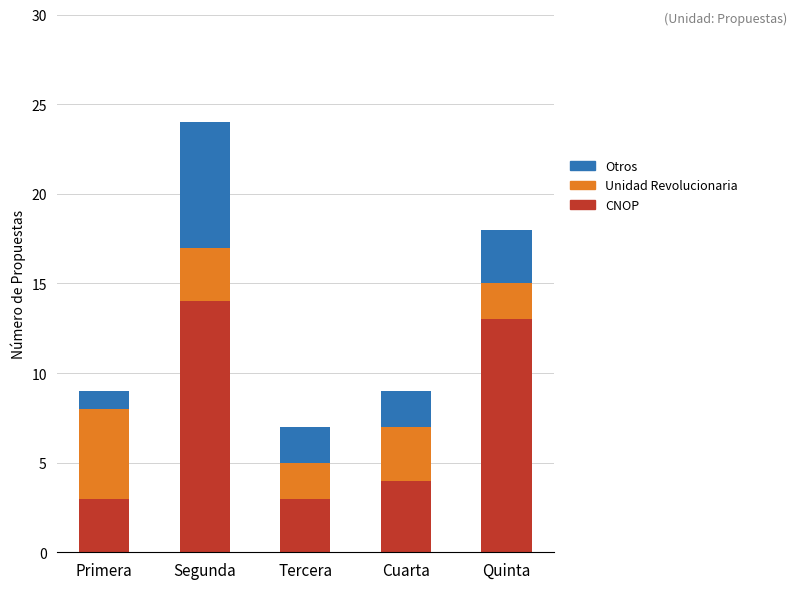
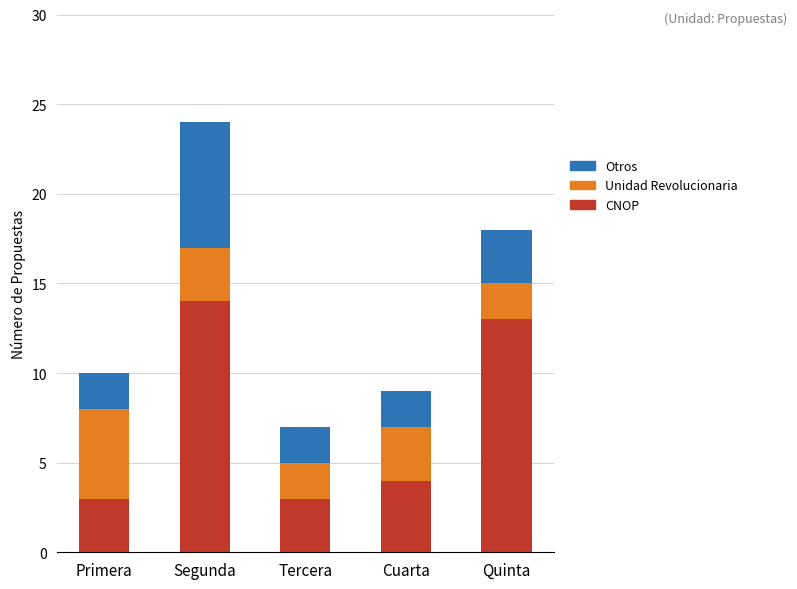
Otros, Primera: 1 -> 2
